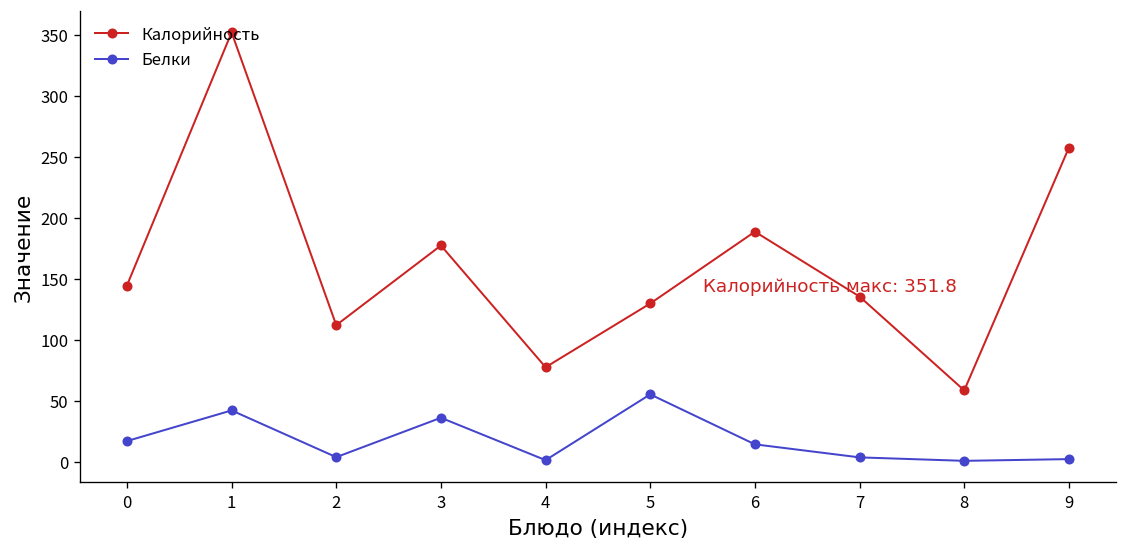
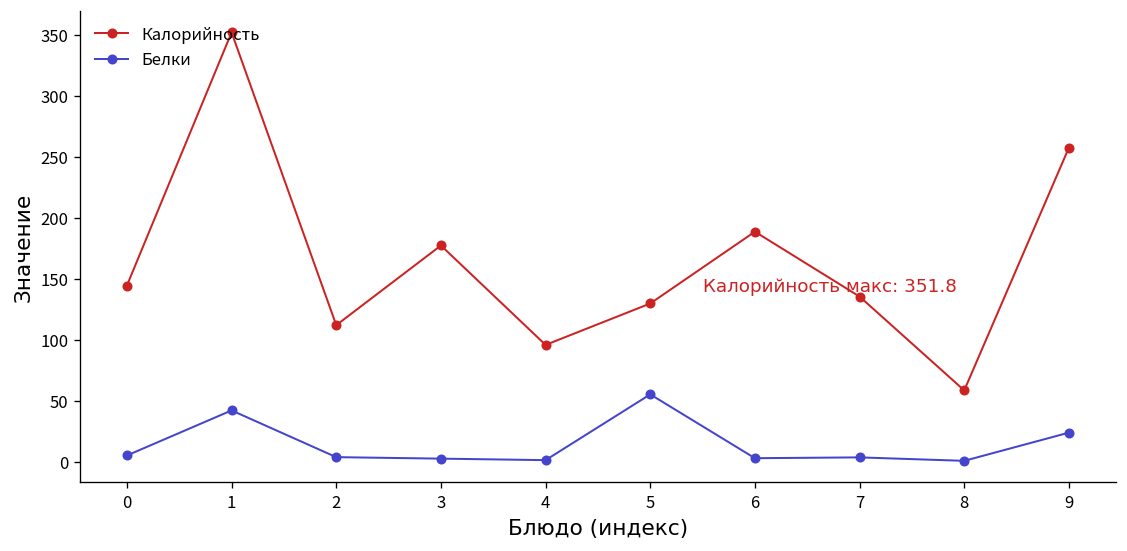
Белки, 0: 17 -> 5
Белки, 3: 36 -> 2
Калорийность, 4: 77 -> 96
Белки, 6: 14 -> 3
Белки, 9: 2 -> 24
